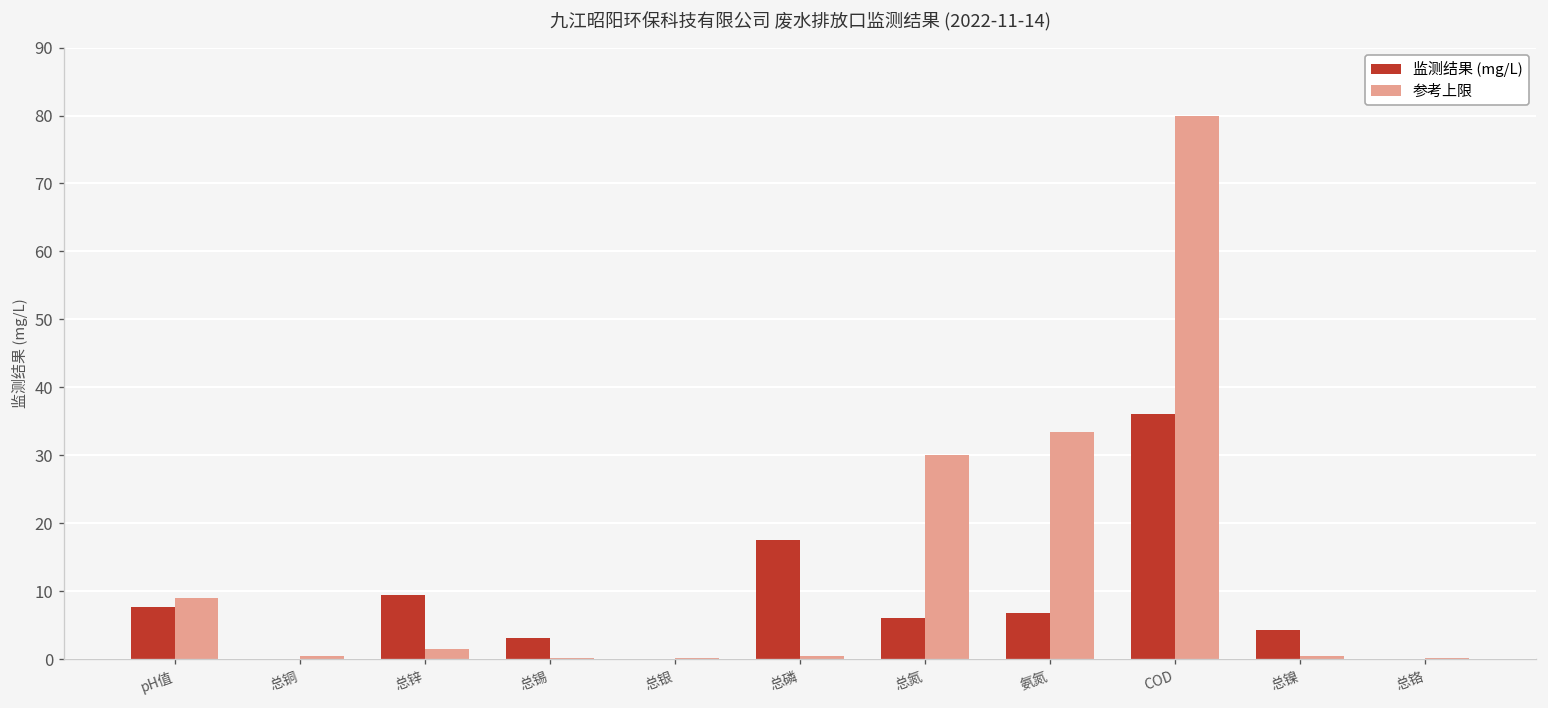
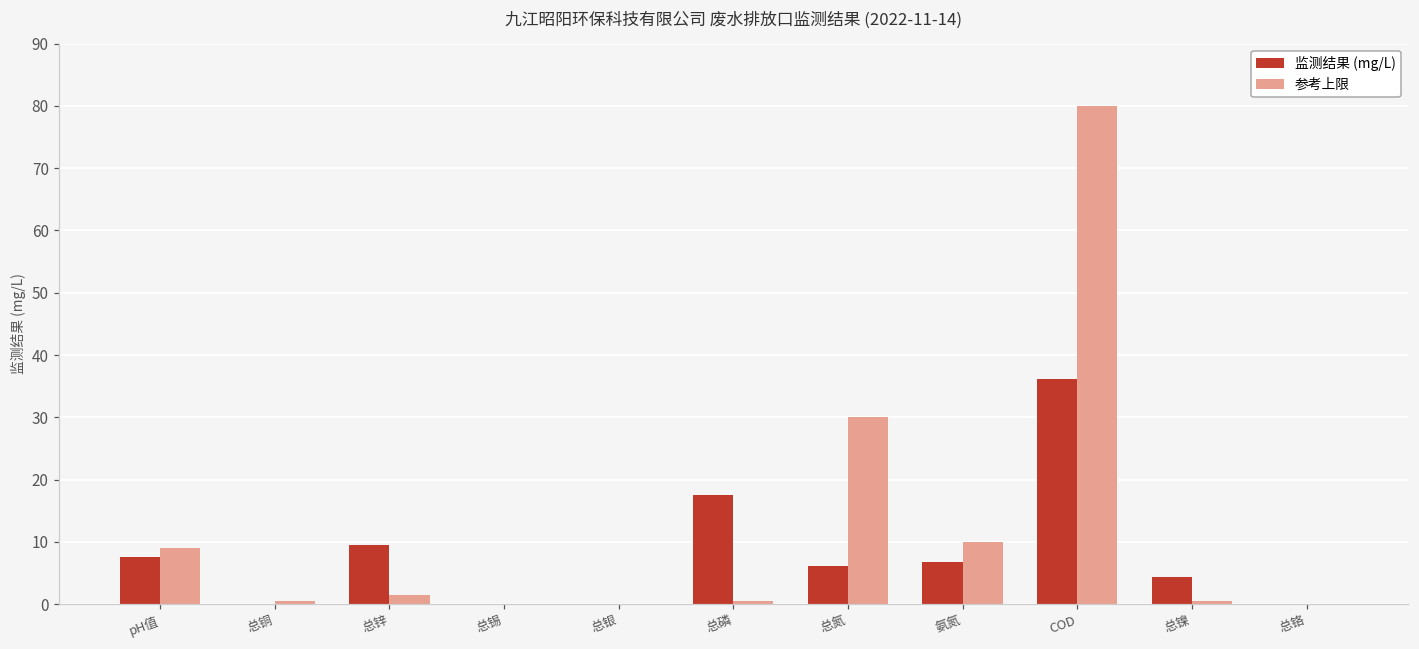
监测结果 (mg/L), 总锡: 3 -> 0
参考上限, 氨氮: 33 -> 10
